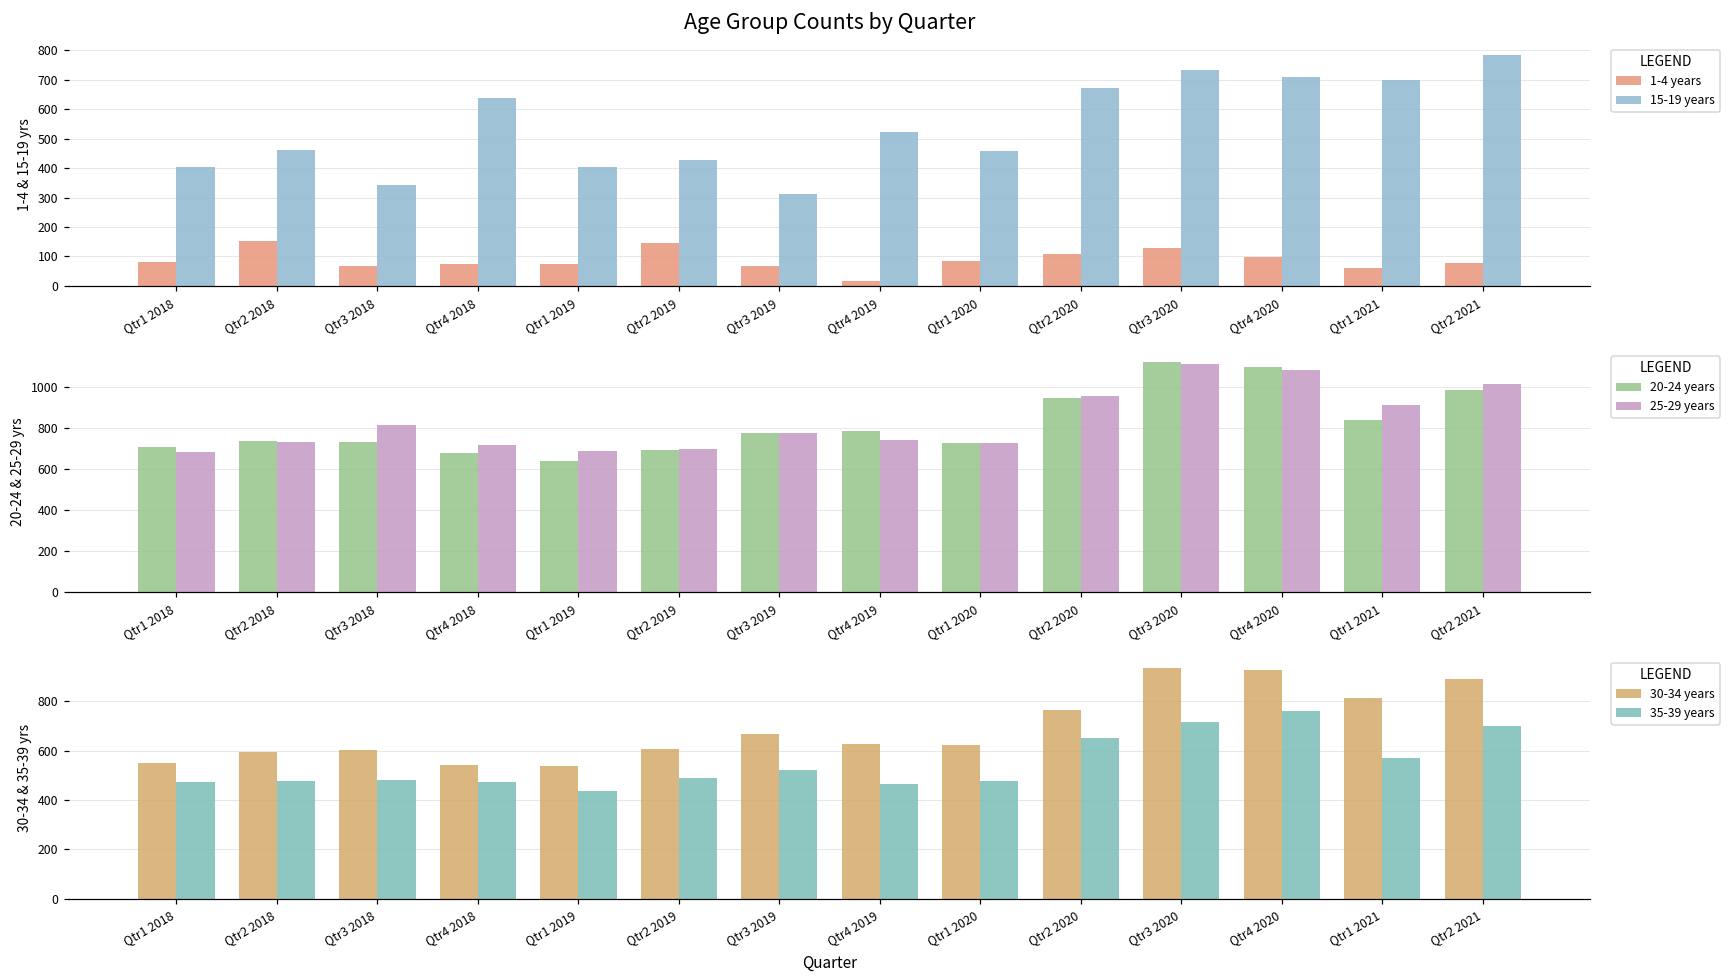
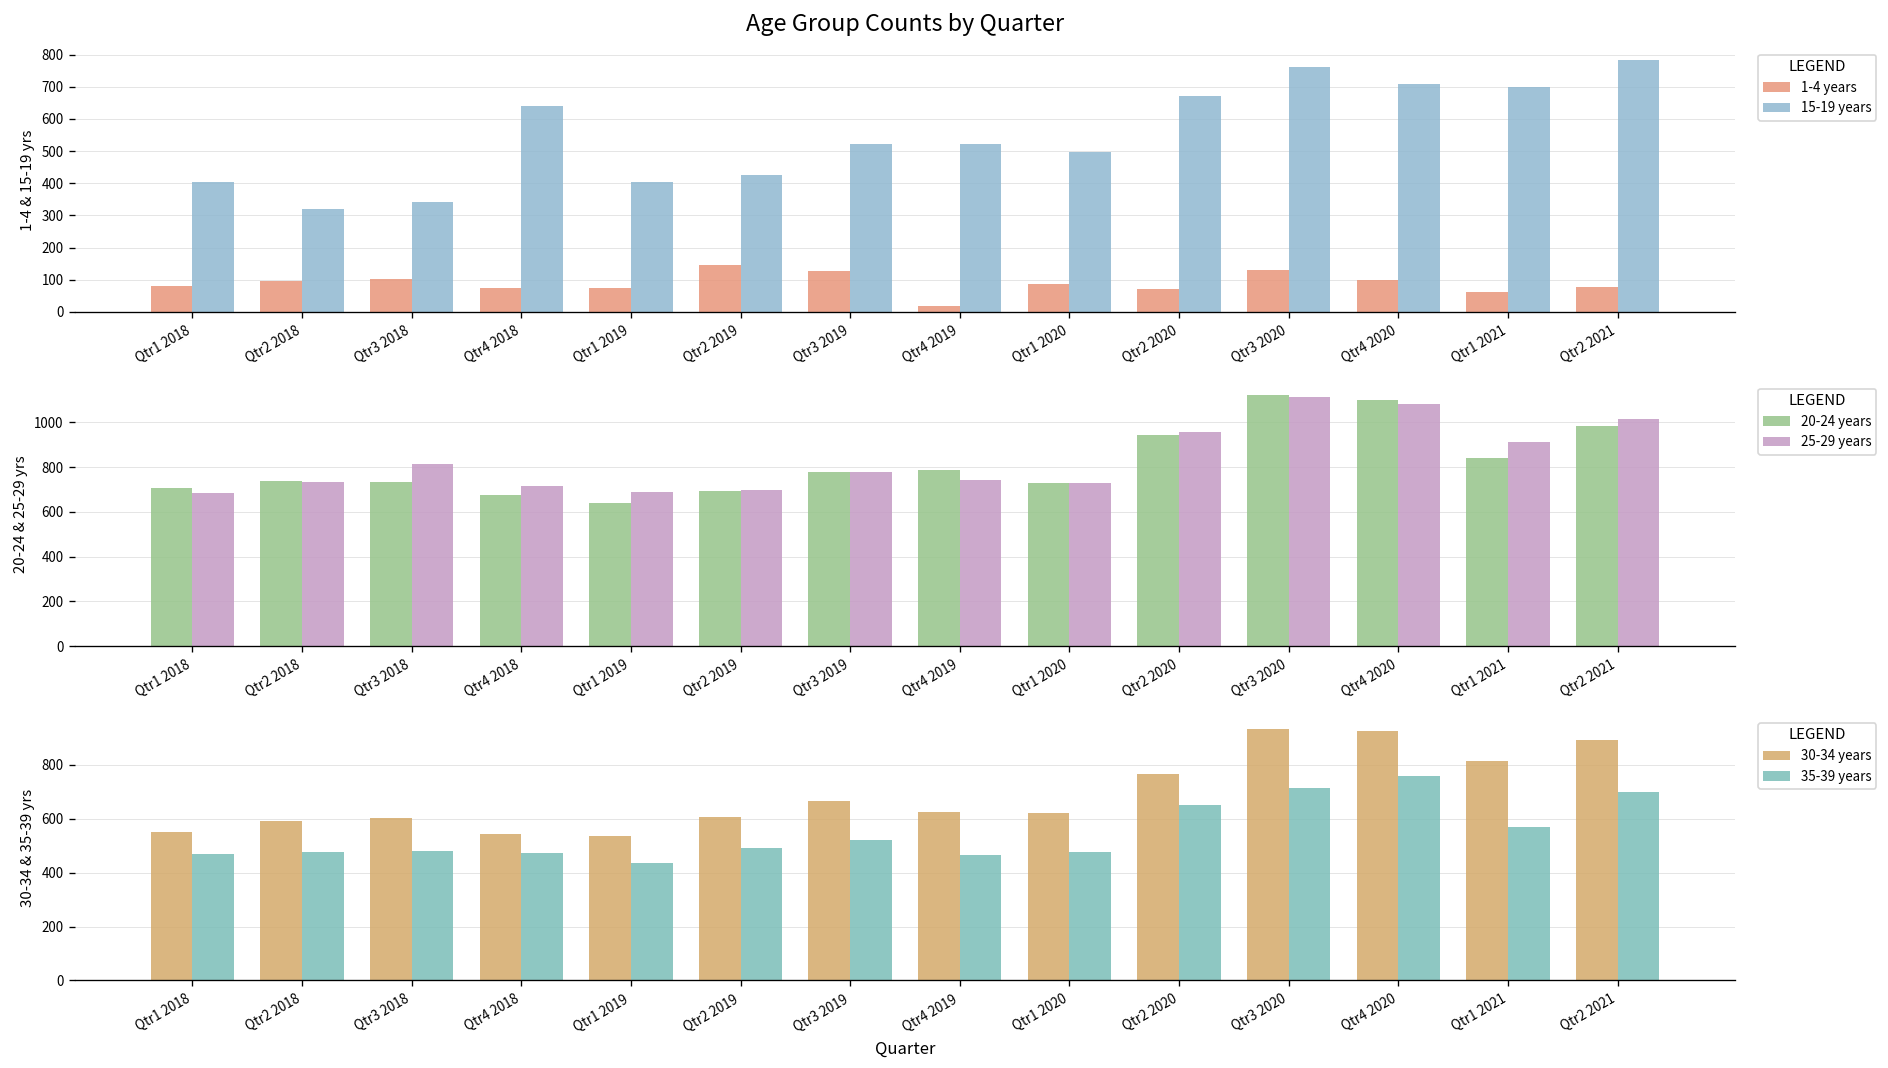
Age Group Counts by Quarter, 1-4 years, Qtr2 2018: 150 -> 100
Age Group Counts by Quarter, 15-19 years, Qtr2 2018: 460 -> 320
Age Group Counts by Quarter, 1-4 years, Qtr3 2018: 70 -> 100
Age Group Counts by Quarter, 1-4 years, Qtr3 2019: 70 -> 130
Age Group Counts by Quarter, 15-19 years, Qtr3 2019: 310 -> 520
Age Group Counts by Quarter, 15-19 years, Qtr1 2020: 460 -> 500
Age Group Counts by Quarter, 1-4 years, Qtr2 2020: 110 -> 70
Age Group Counts by Quarter, 15-19 years, Qtr3 2020: 730 -> 760
